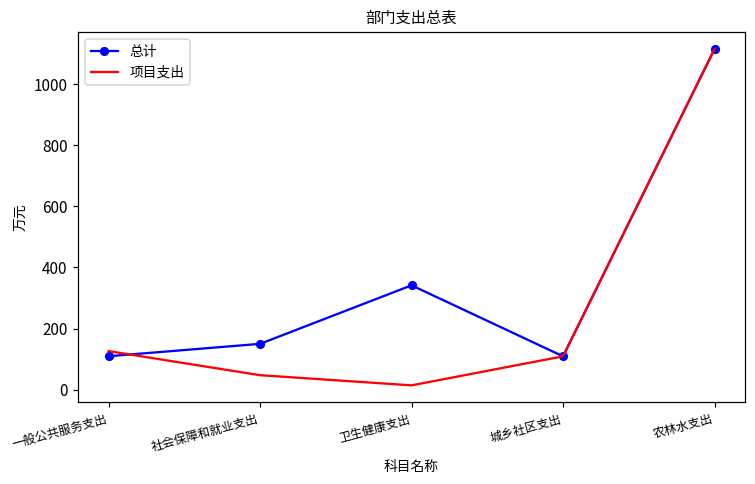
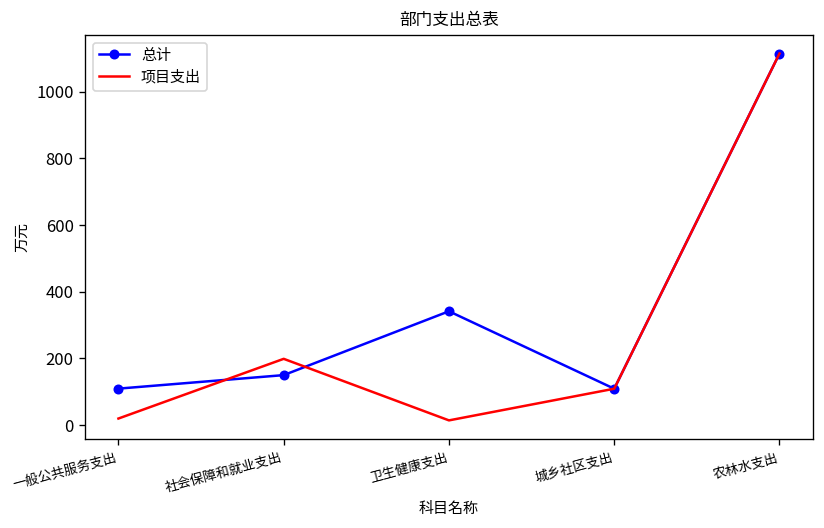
项目支出, 一般公共服务支出: 130 -> 20
项目支出, 社会保障和就业支出: 50 -> 200
